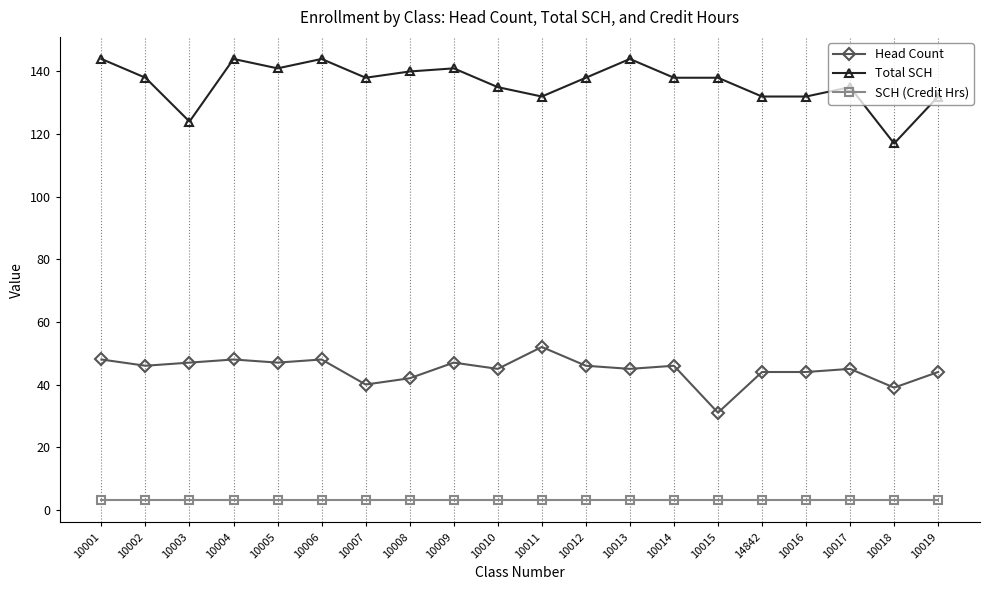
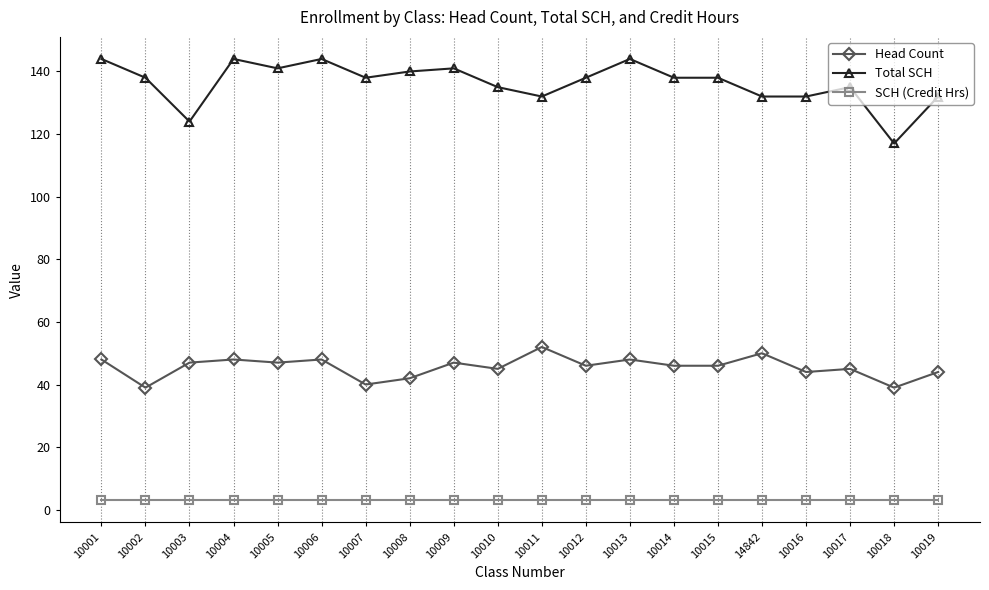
Head Count, 10002: 46 -> 39
Head Count, 10013: 45 -> 48
Head Count, 10015: 31 -> 46
Head Count, 14842: 44 -> 50
